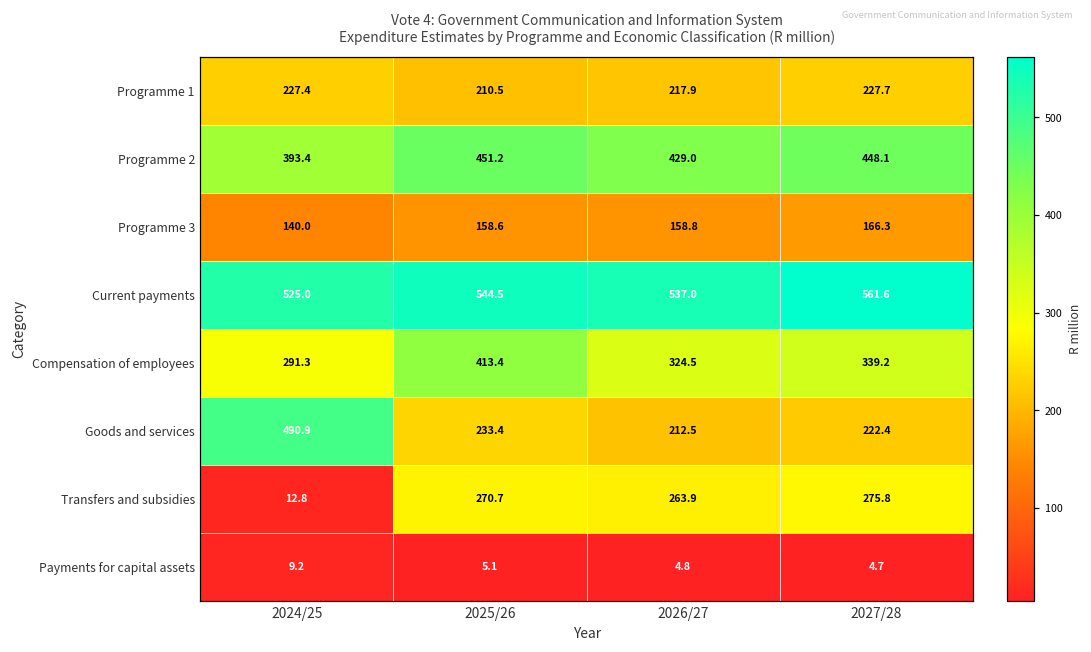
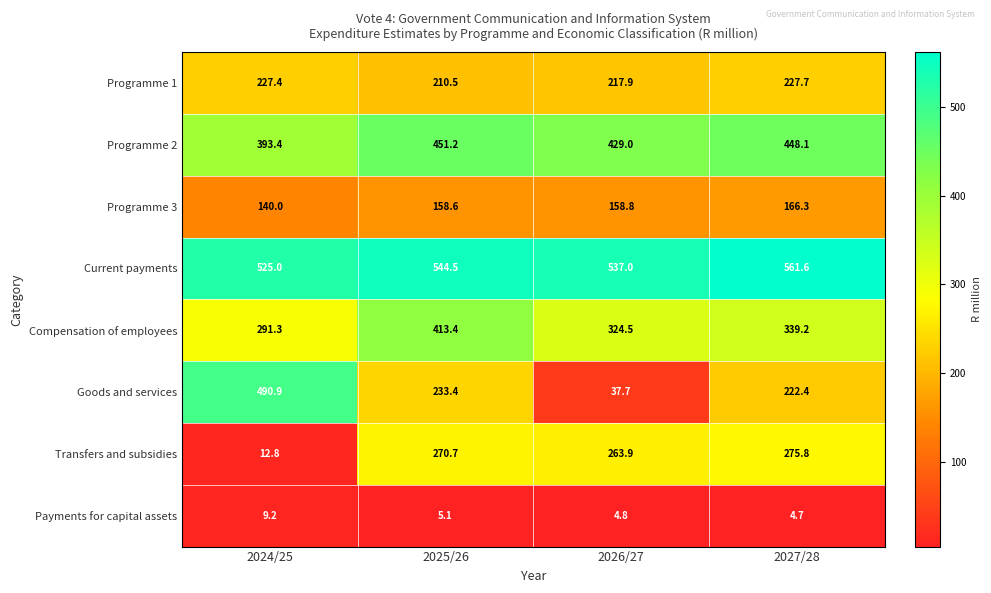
Goods and services, 2026/27: 212.5 -> 37.7
